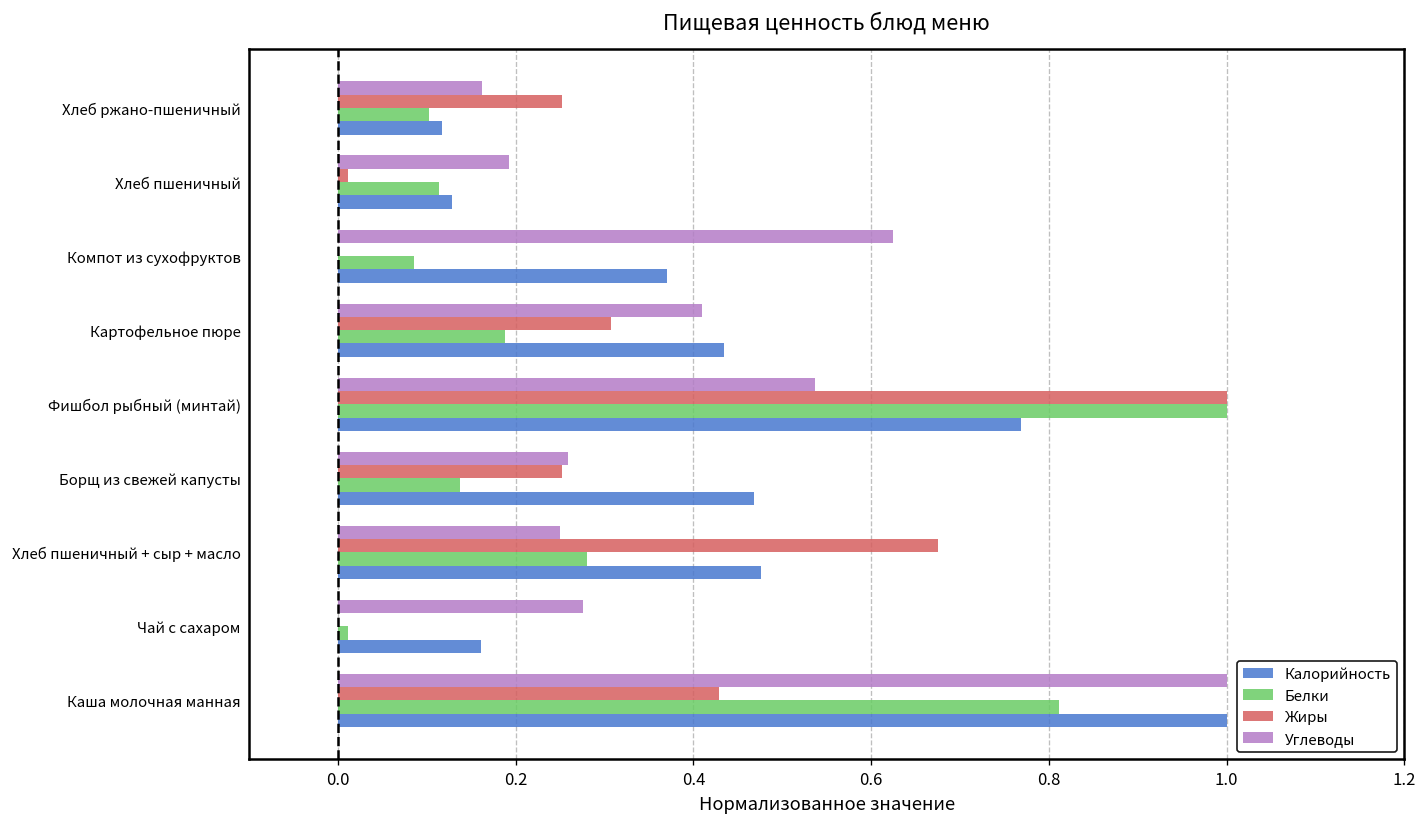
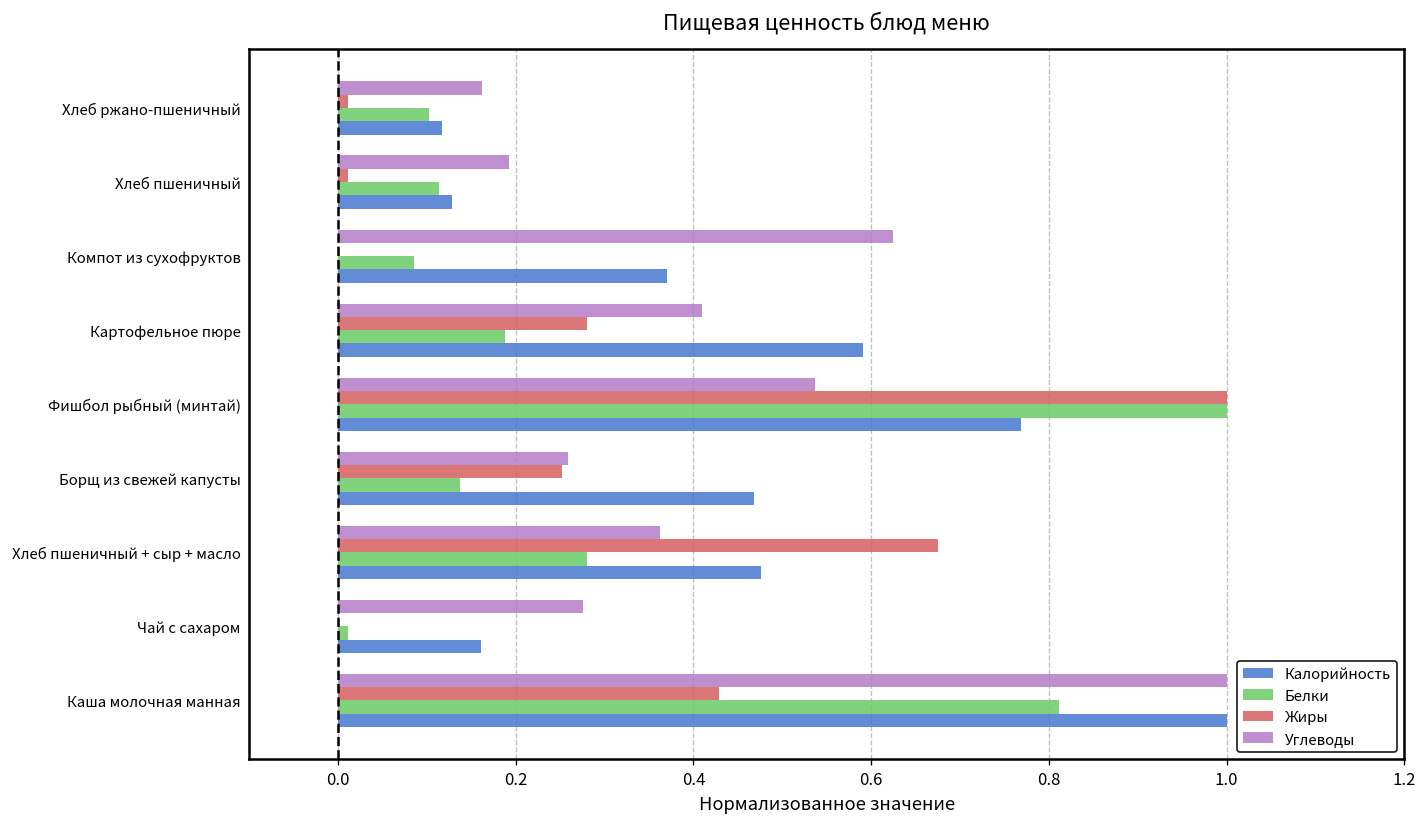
Жиры, Хлеб ржано-пшеничный: 0.25 -> 0.01
Жиры, Картофельное пюре: 0.31 -> 0.28
Калорийность, Картофельное пюре: 0.43 -> 0.59
Углеводы, Хлеб пшеничный + сыр + масло: 0.25 -> 0.36
